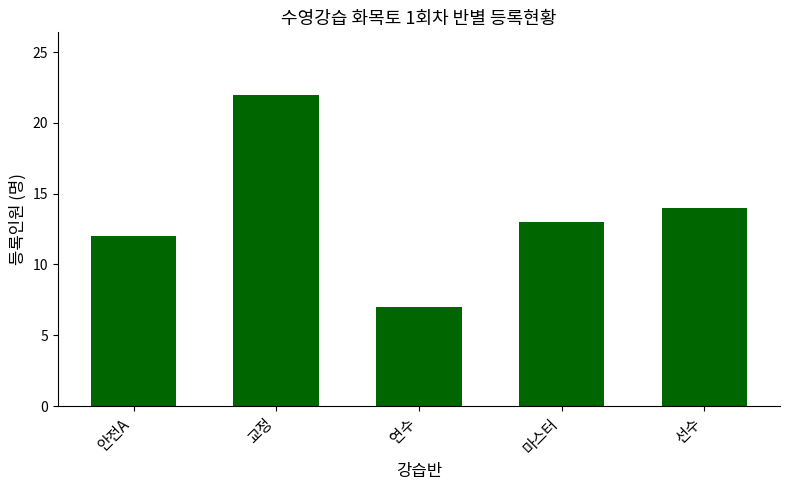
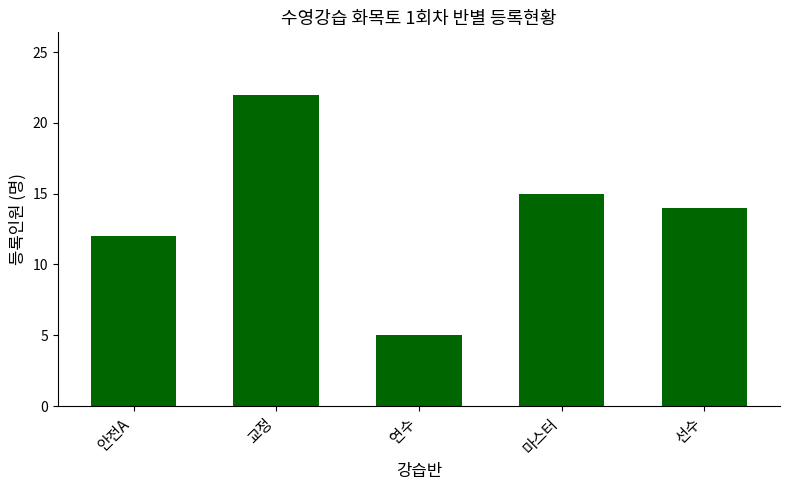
연수: 7 -> 5
마스터: 13 -> 15
